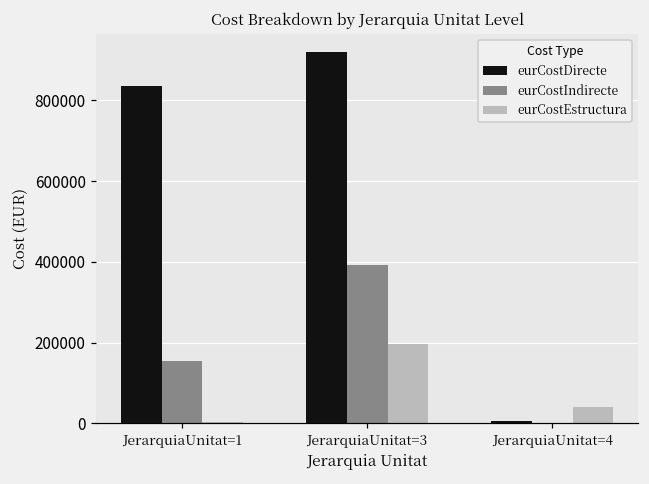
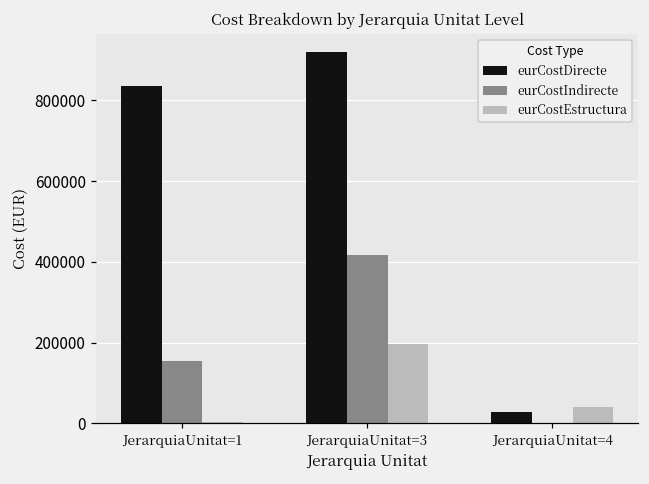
eurCostIndirecte, JerarquiaUnitat=3: 390000 -> 420000
eurCostDirecte, JerarquiaUnitat=4: 10000 -> 30000
